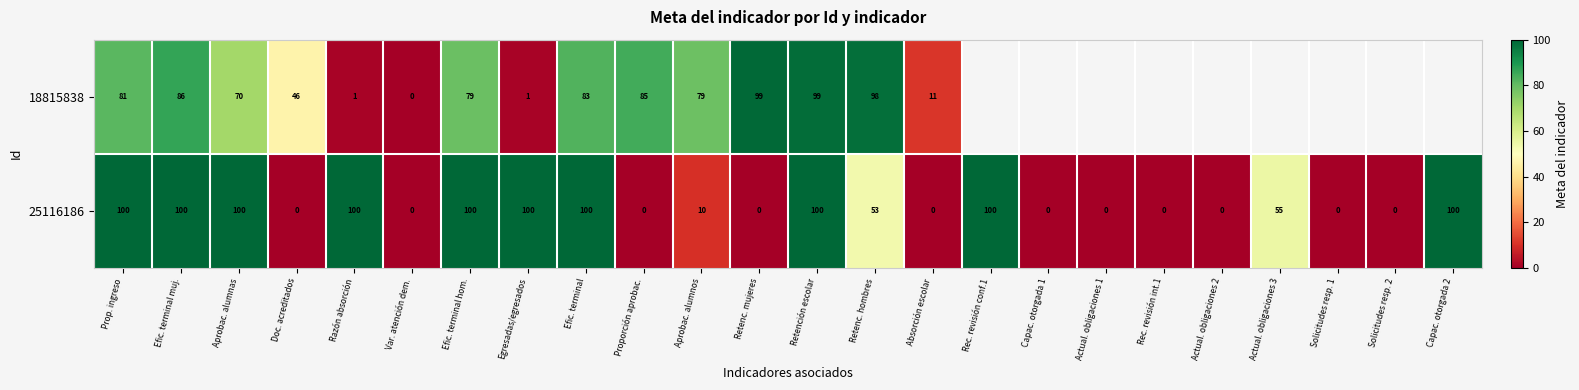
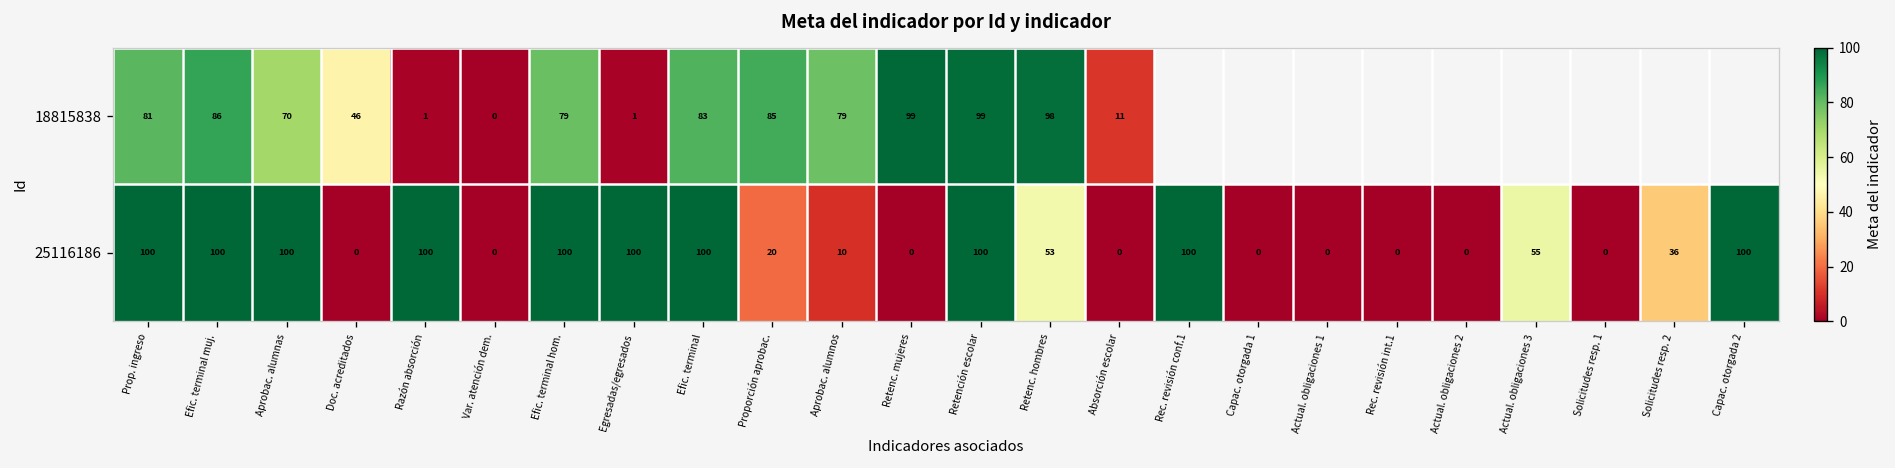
25116186, Proporción aprobac.: 0 -> 20
25116186, Solicitudes resp. 2: 0 -> 36
